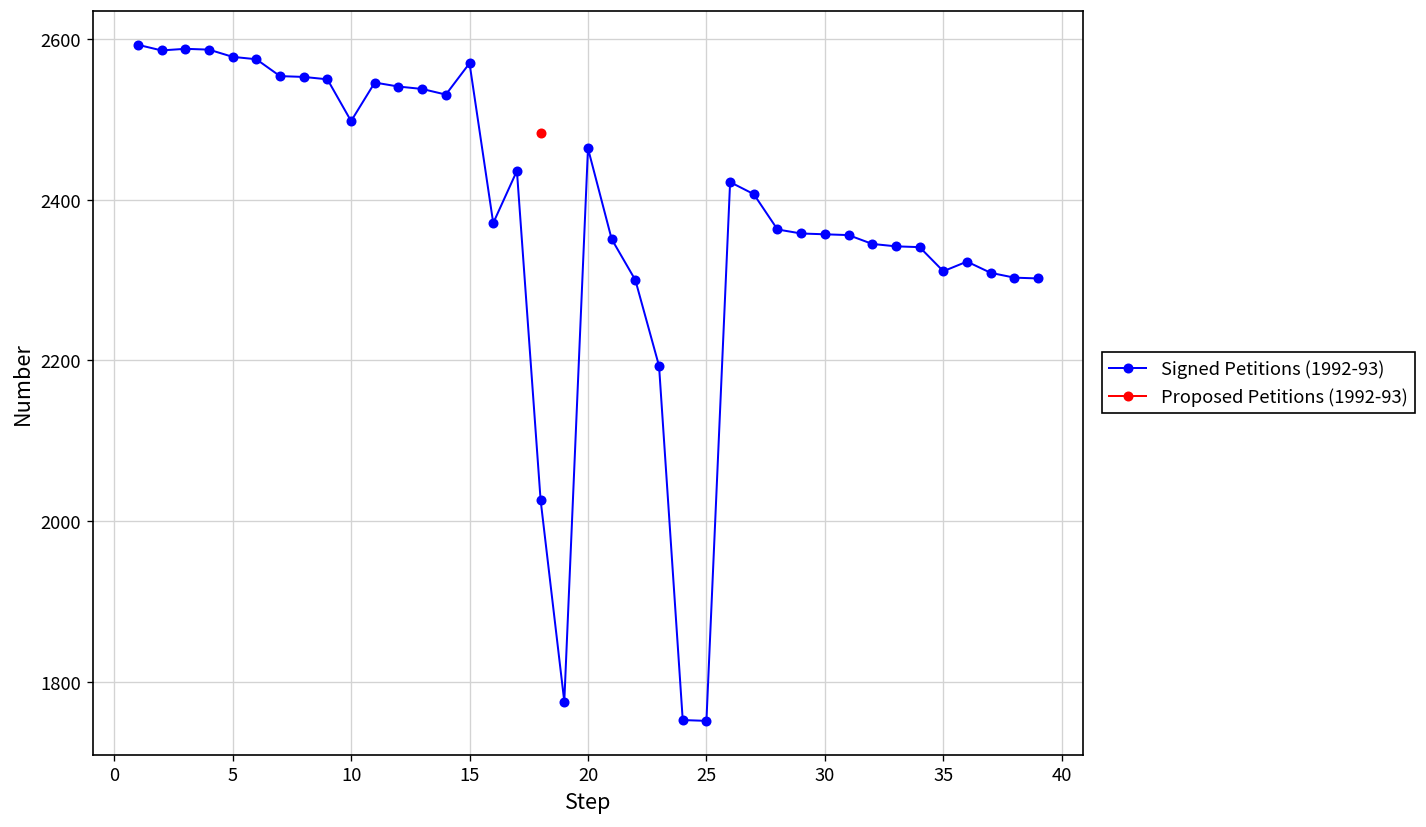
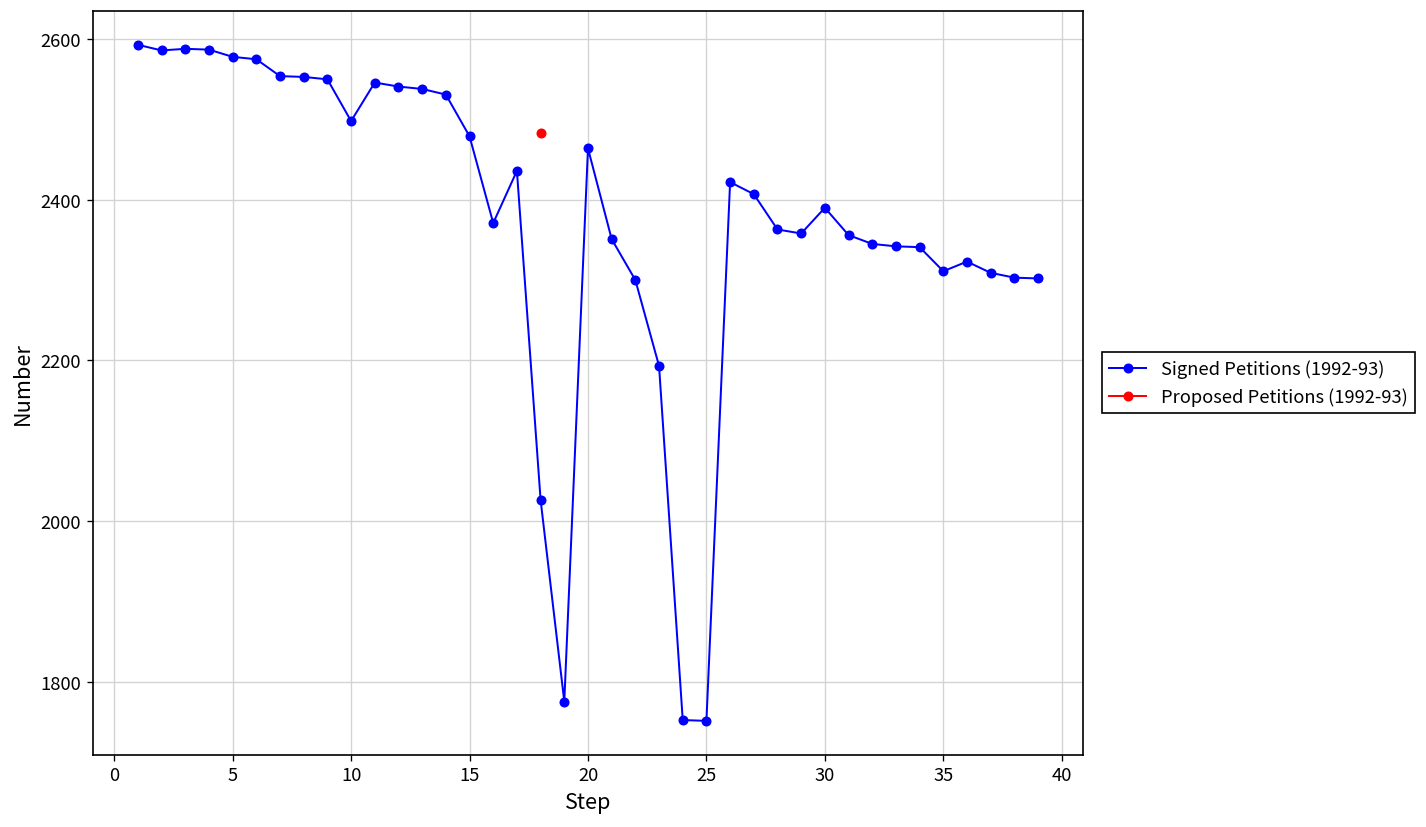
Signed Petitions (1992-93), 15: 2570 -> 2480
Signed Petitions (1992-93), 30: 2360 -> 2390
